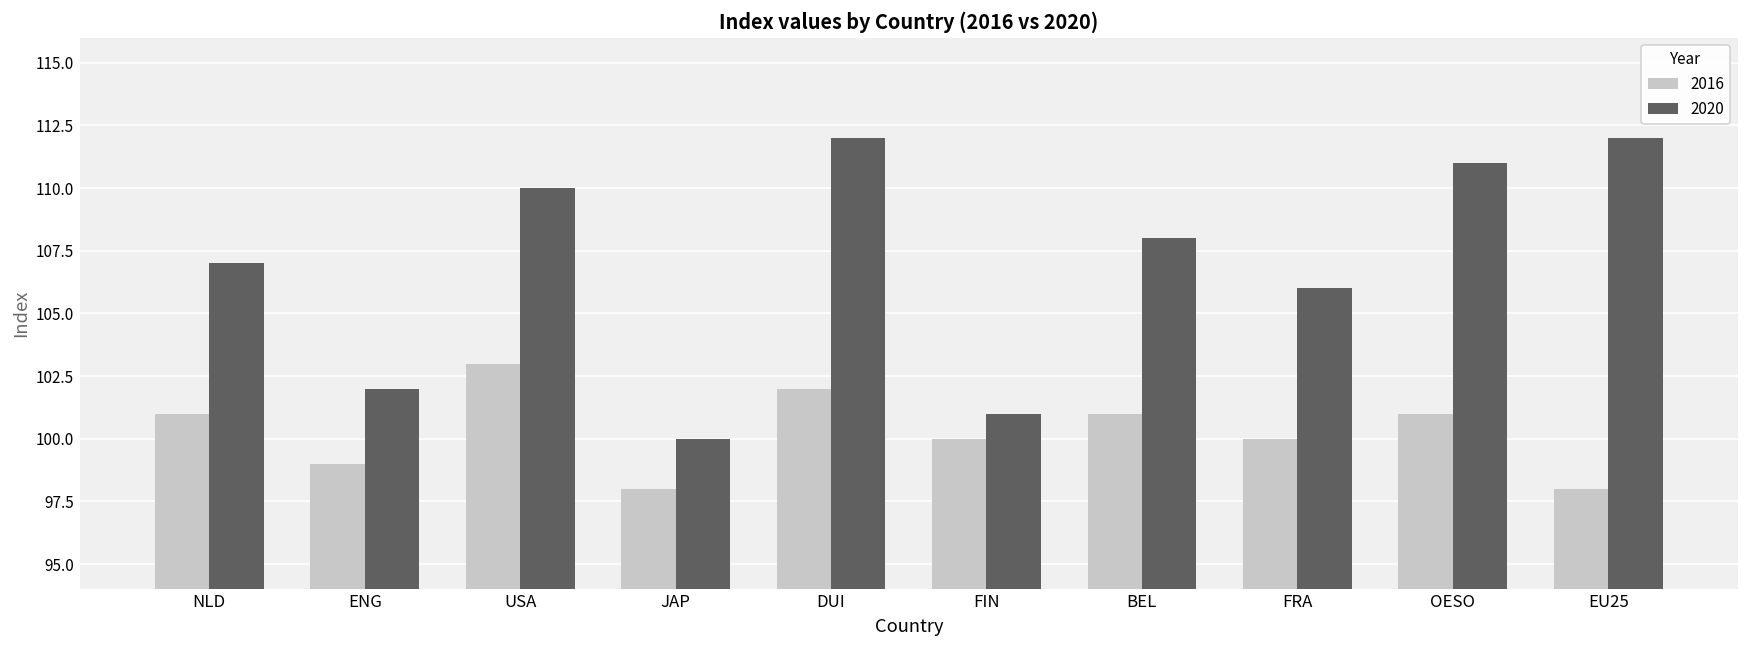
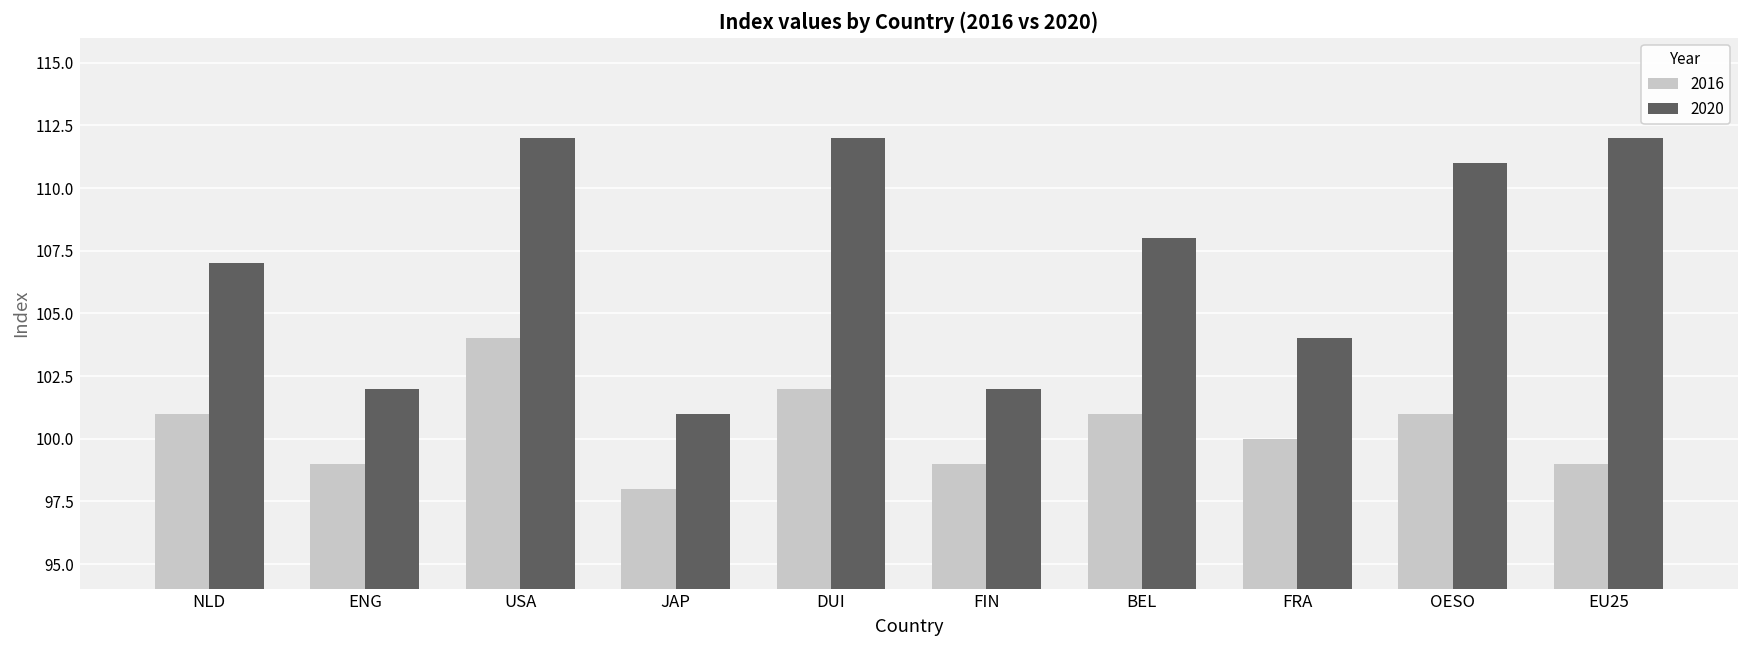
2016, USA: 103 -> 104
2020, USA: 110 -> 112
2020, JAP: 100 -> 101
2016, FIN: 100 -> 99
2020, FIN: 101 -> 102
2020, FRA: 106 -> 104
2016, EU25: 98 -> 99
